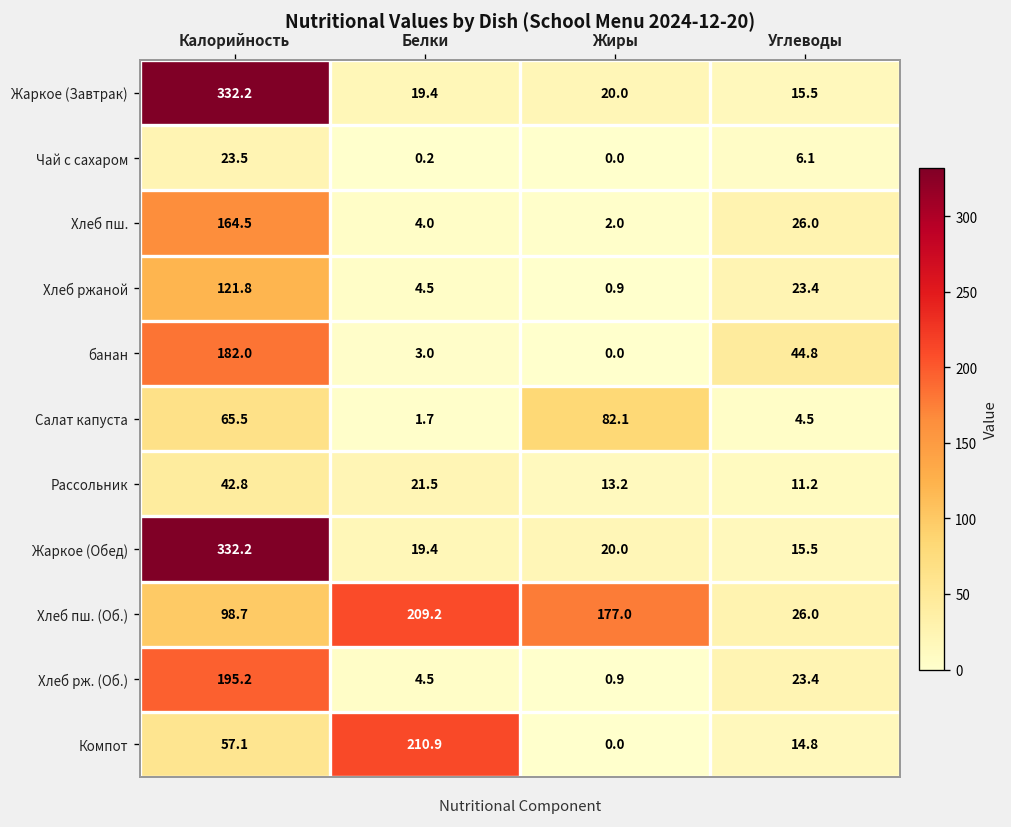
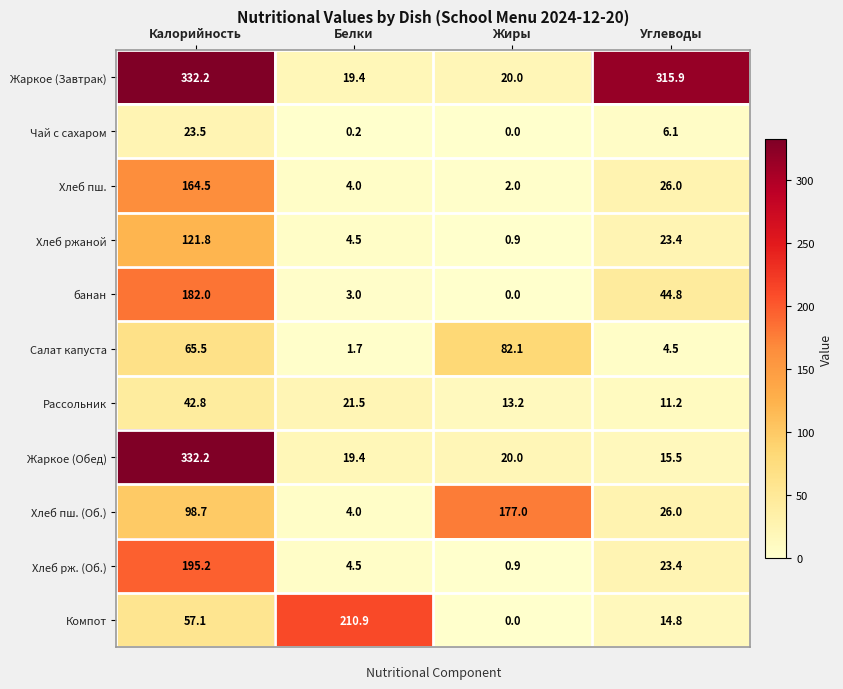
Жаркое (Завтрак), Углеводы: 15.5 -> 315.9
Хлеб пш. (Об.), Белки: 209.2 -> 4.0
